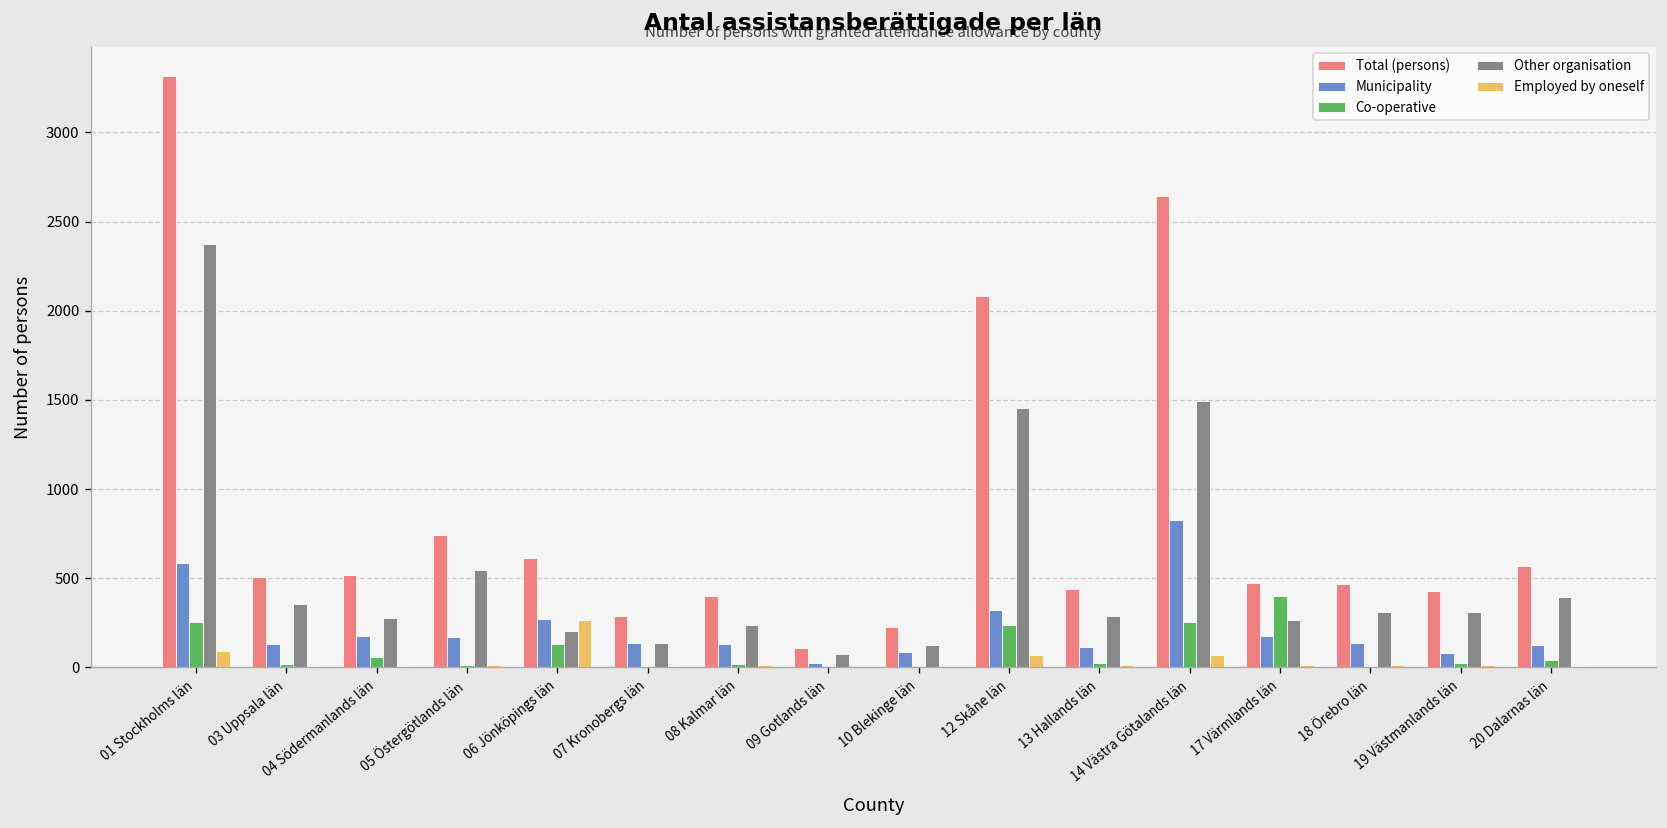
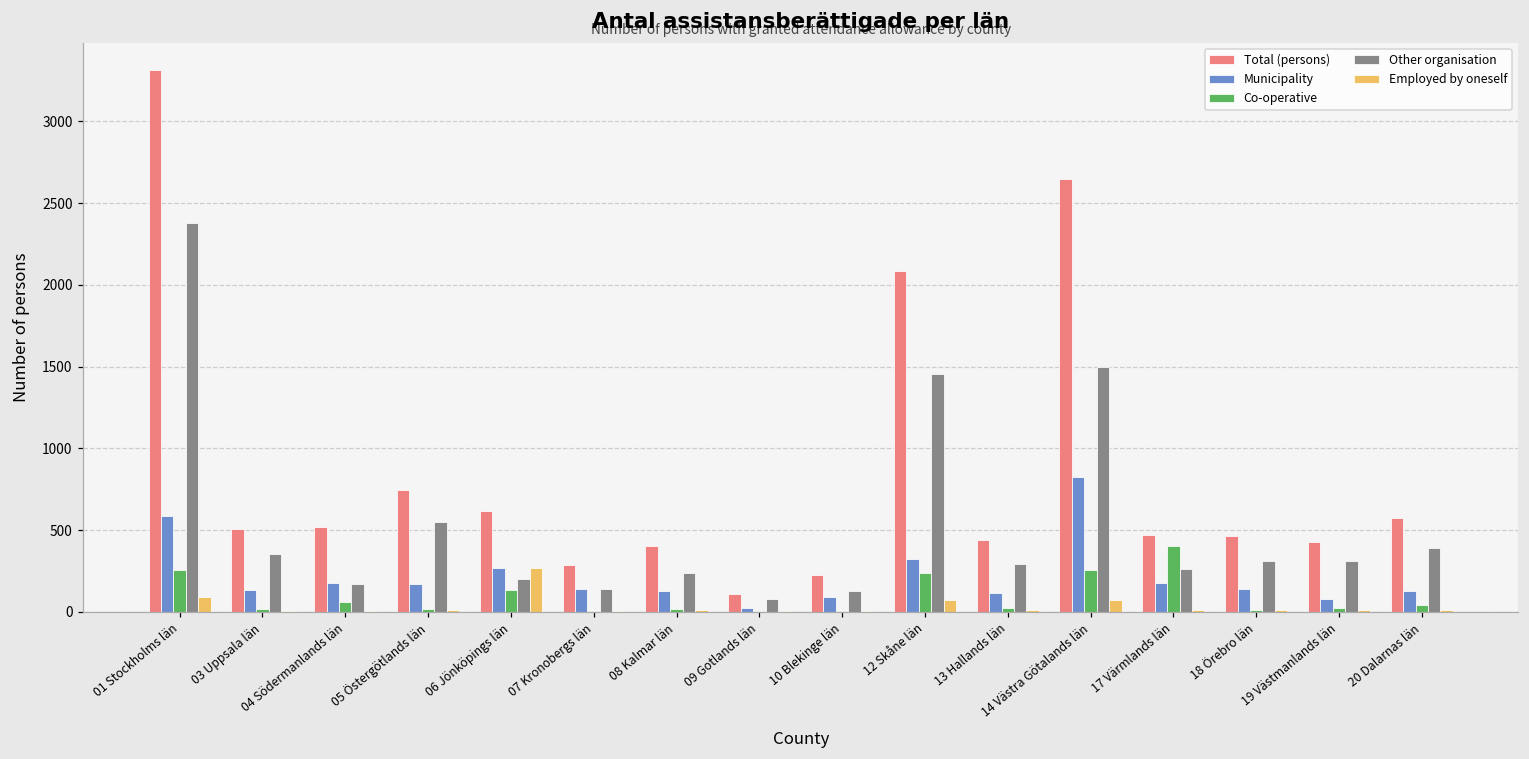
Other organisation, 04 Södermanlands län: 280 -> 170
